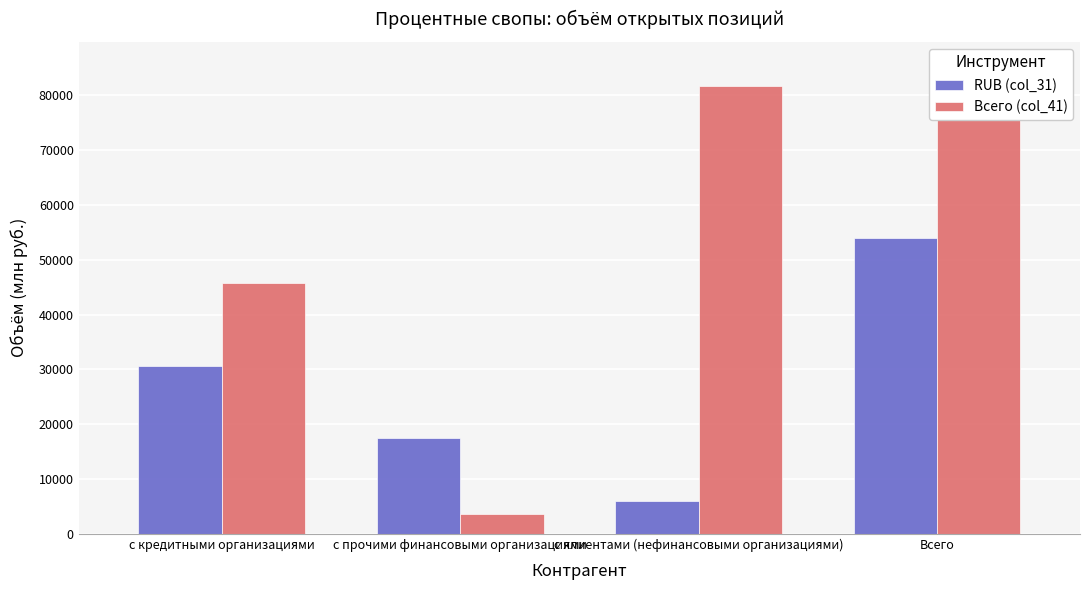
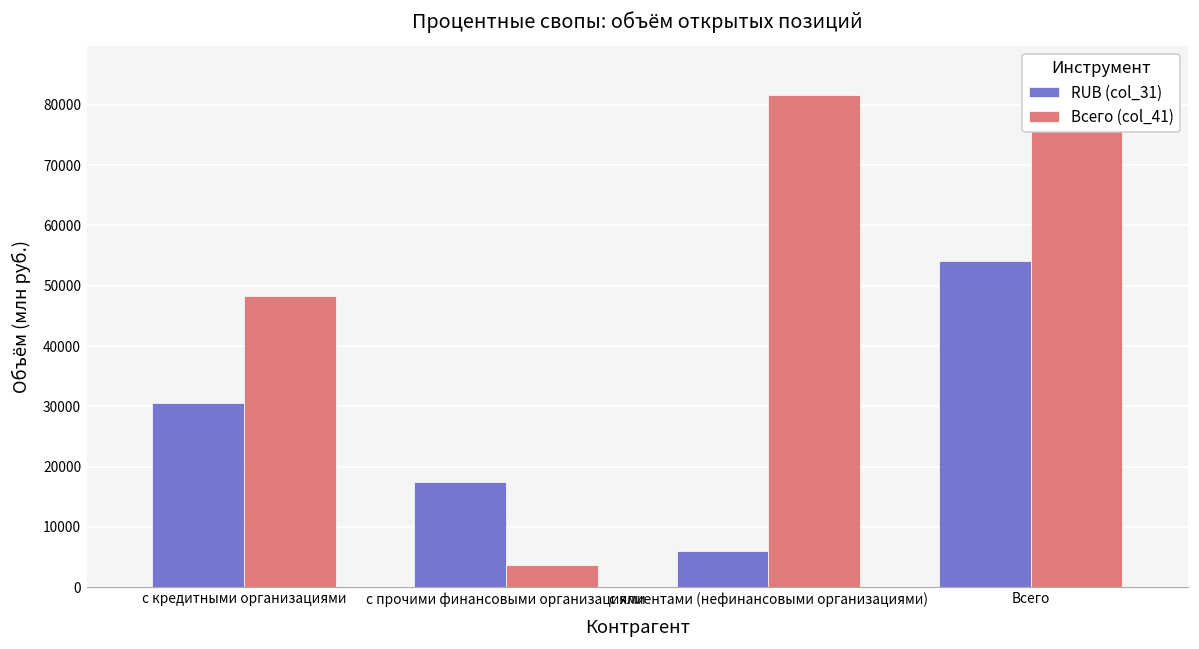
Всего (col_41), с кредитными организациями: 46000 -> 48000
